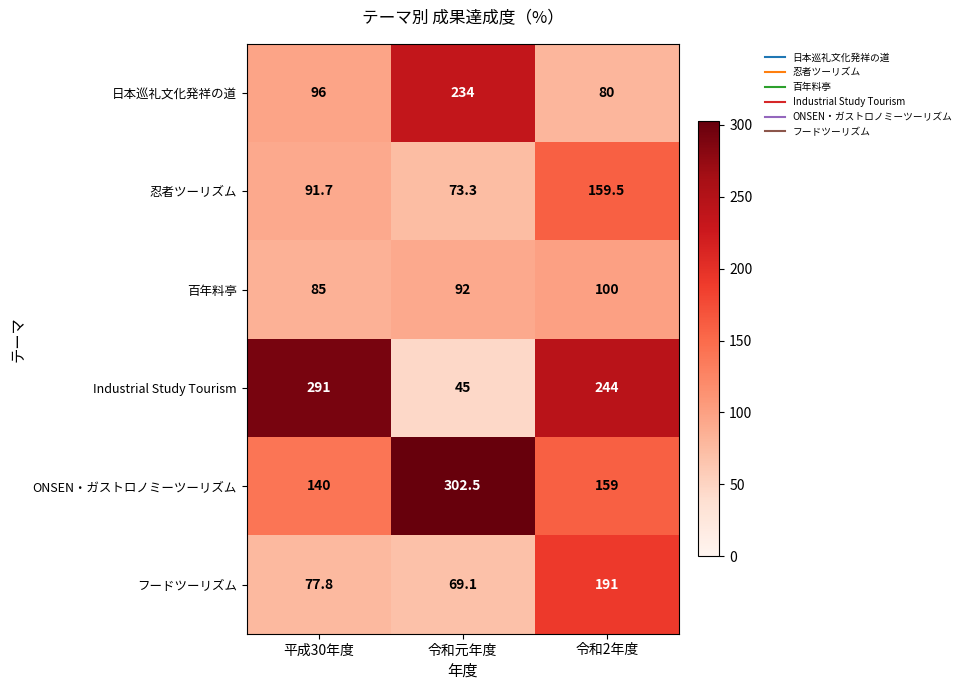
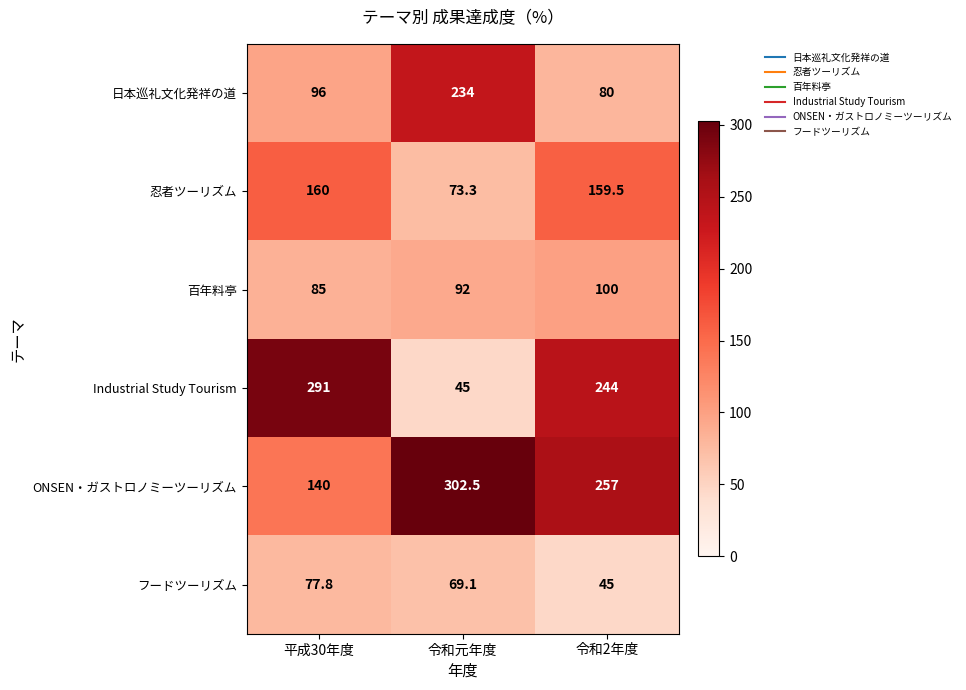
忍者ツーリズム, 平成30年度: 91.7 -> 160
ONSEN・ガストロノミーツーリズム, 令和2年度: 159 -> 257
フードツーリズム, 令和2年度: 191 -> 45
